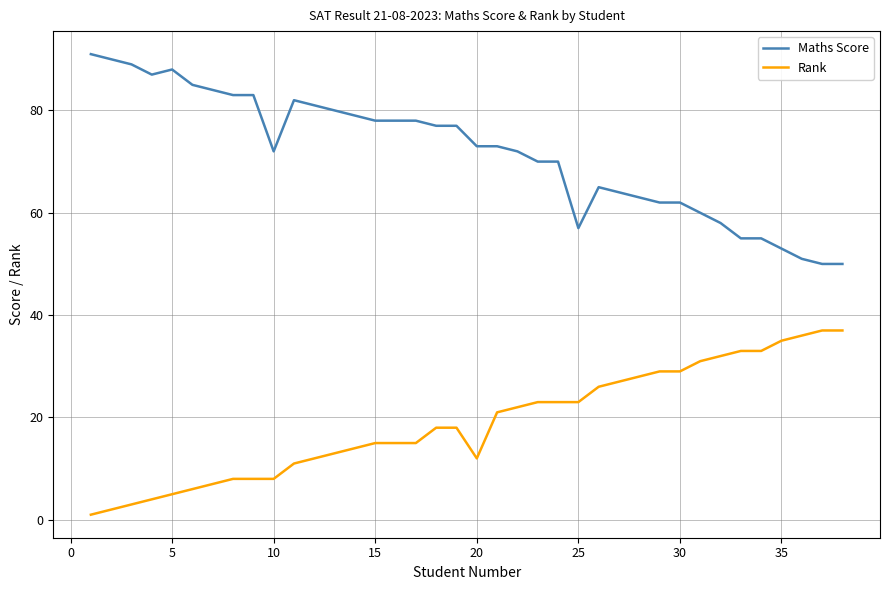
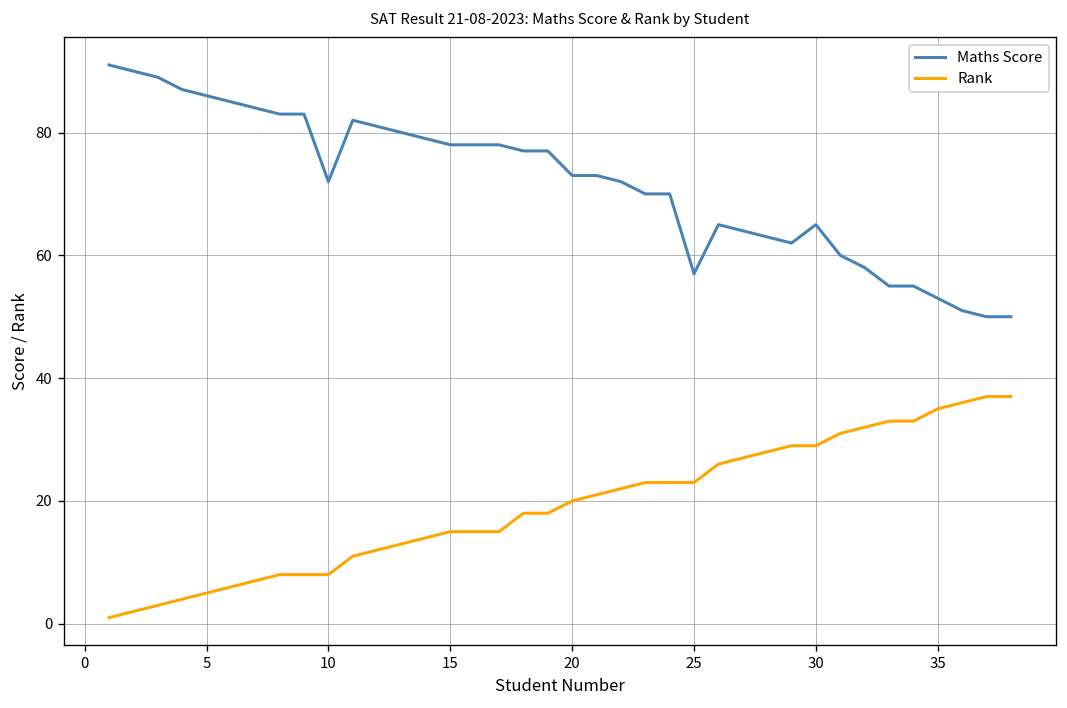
Maths Score, 5: 88 -> 86
Rank, 20: 12 -> 20
Maths Score, 30: 62 -> 65
